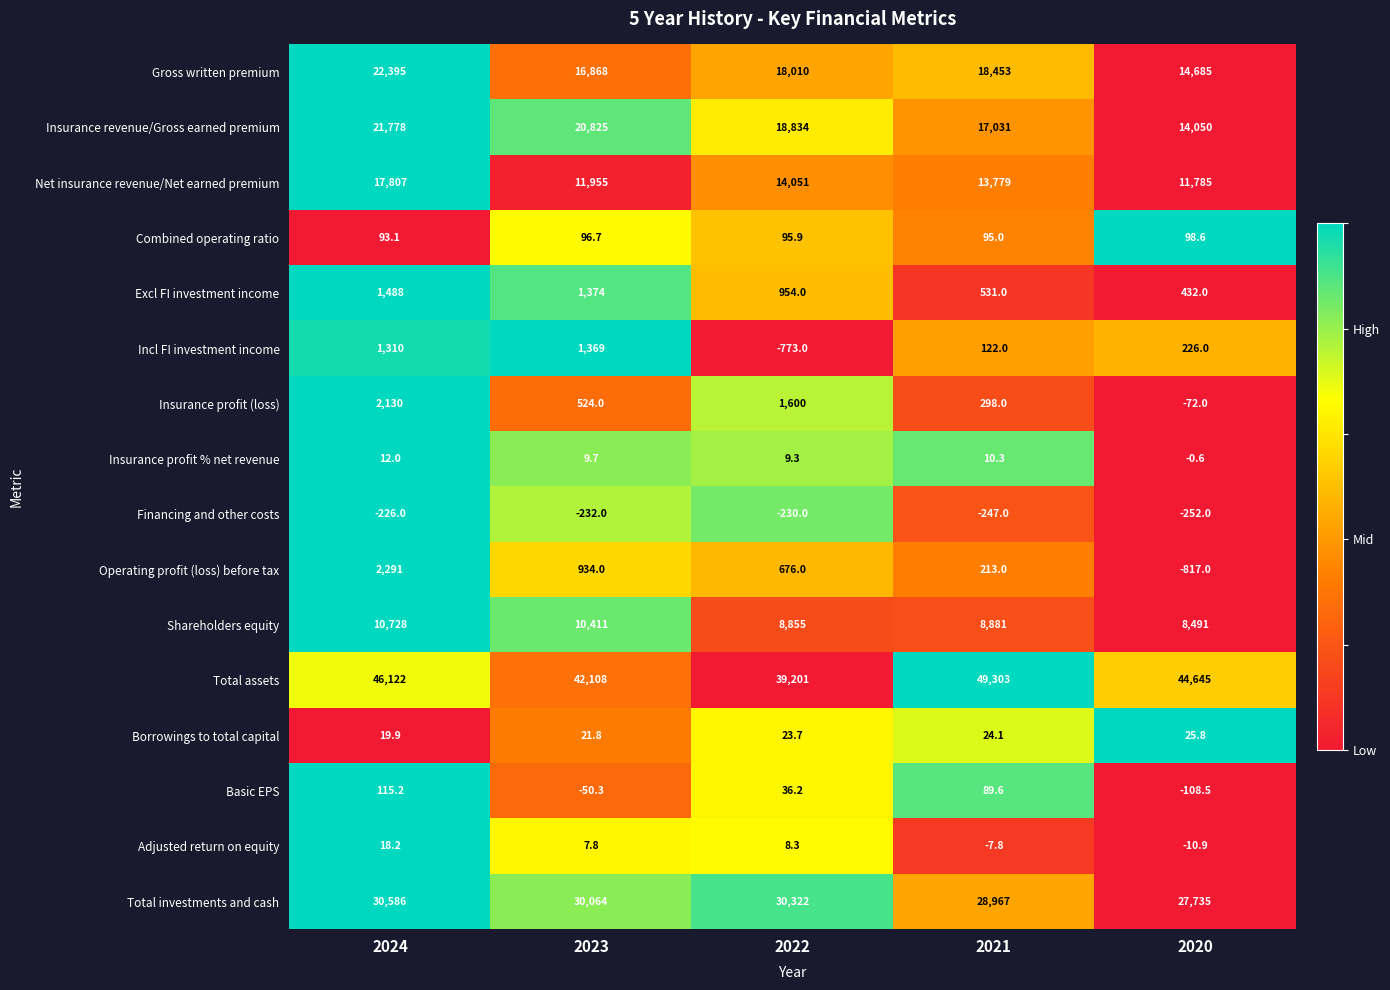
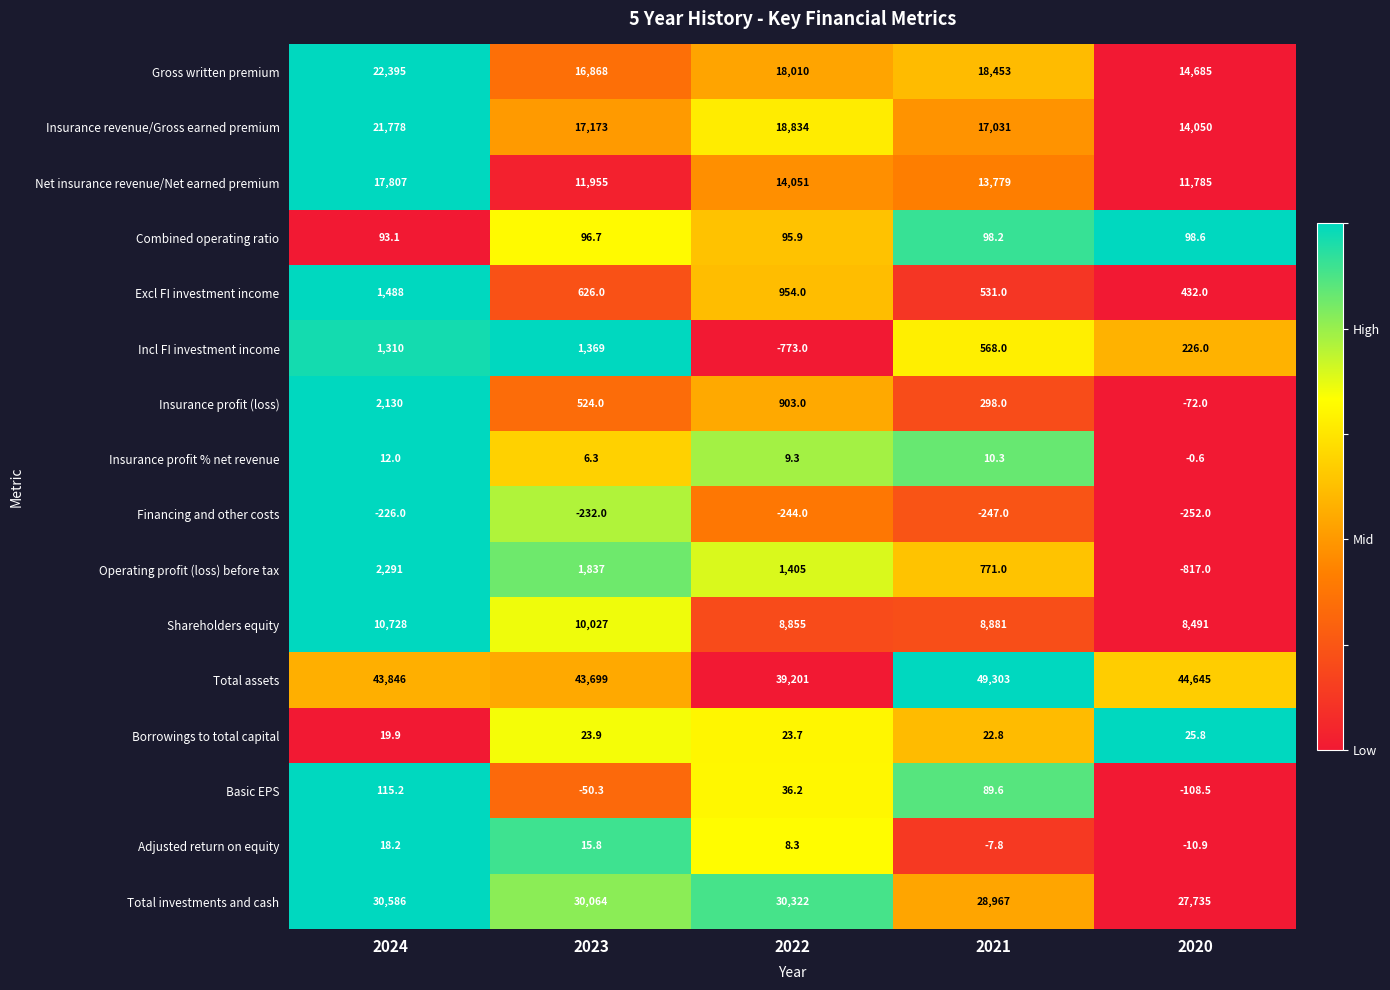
Insurance revenue/Gross earned premium, 2023: 20,825 -> 17,173
Combined operating ratio, 2021: 95.0 -> 98.2
Excl FI investment income, 2023: 1,374 -> 626.0
Incl FI investment income, 2021: 122.0 -> 568.0
Insurance profit (loss), 2022: 1,600 -> 903.0
Insurance profit % net revenue, 2023: 9.7 -> 6.3
Financing and other costs, 2022: -230.0 -> -244.0
Operating profit (loss) before tax, 2023: 934.0 -> 1,837
Operating profit (loss) before tax, 2022: 676.0 -> 1,405
Operating profit (loss) before tax, 2021: 213.0 -> 771.0
Shareholders equity, 2023: 10,411 -> 10,027
Total assets, 2024: 46,122 -> 43,846
Total assets, 2023: 42,108 -> 43,699
Borrowings to total capital, 2023: 21.8 -> 23.9
Borrowings to total capital, 2021: 24.1 -> 22.8
Adjusted return on equity, 2023: 7.8 -> 15.8
